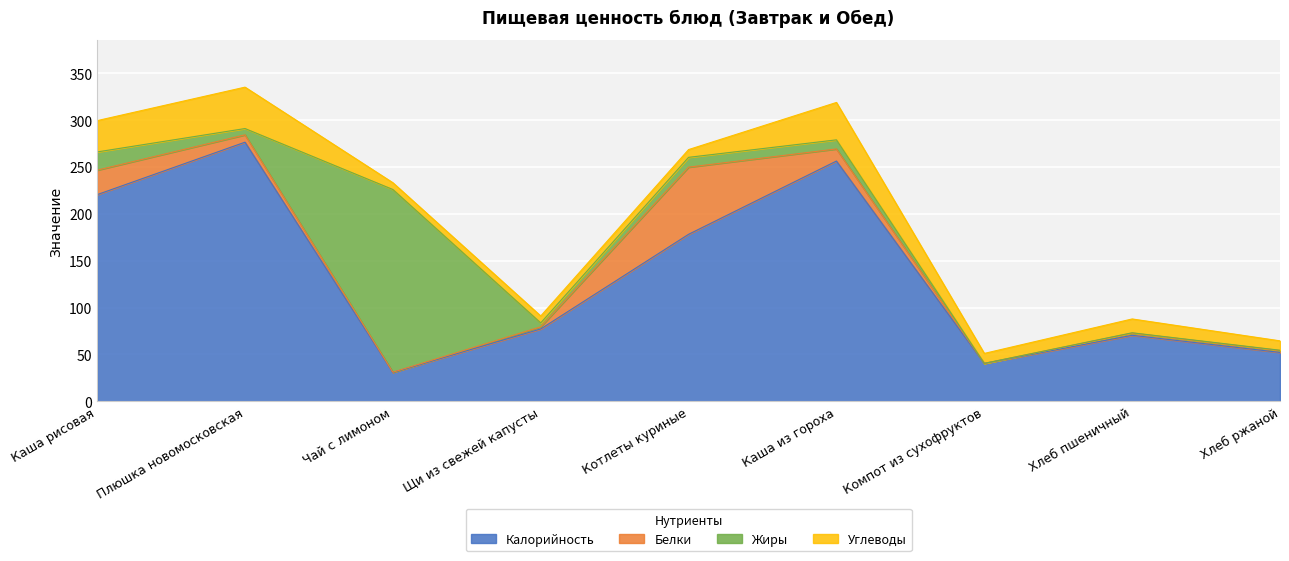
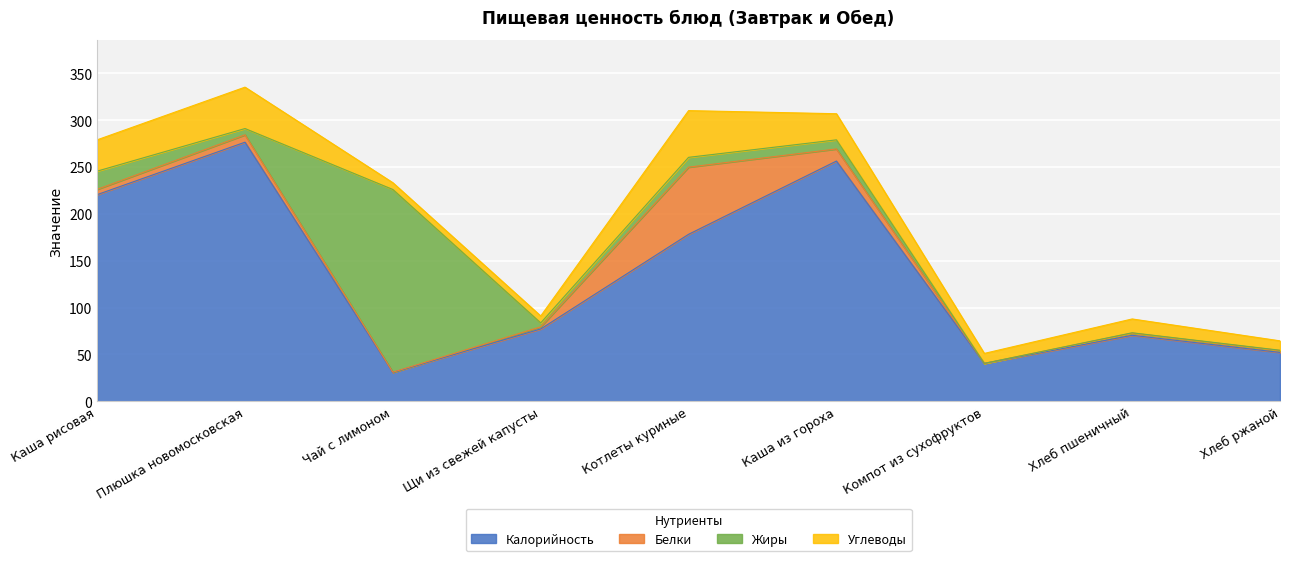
Белки, Каша рисовая: 30 -> 10
Углеводы, Котлеты куриные: 10 -> 50
Углеводы, Каша из гороха: 40 -> 30
